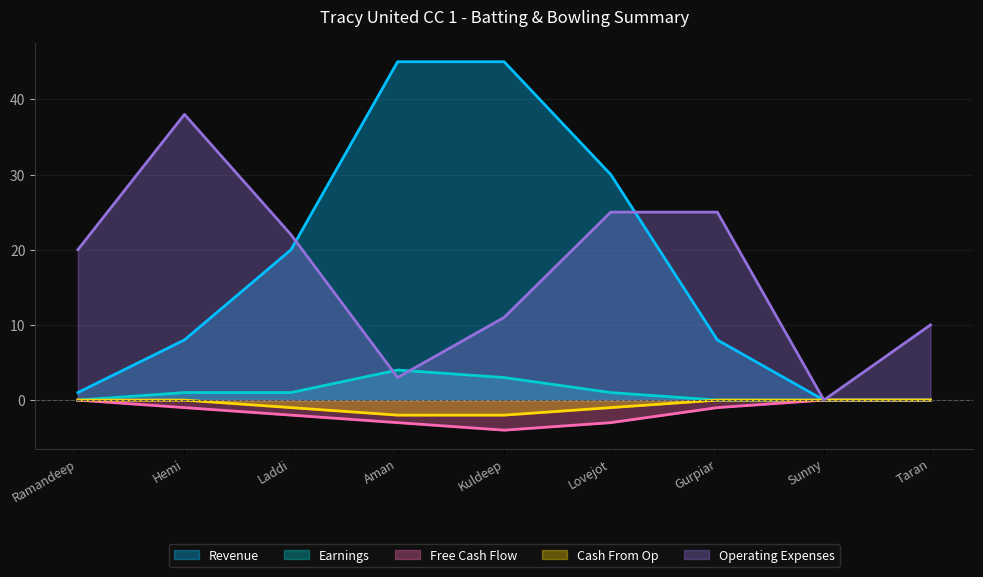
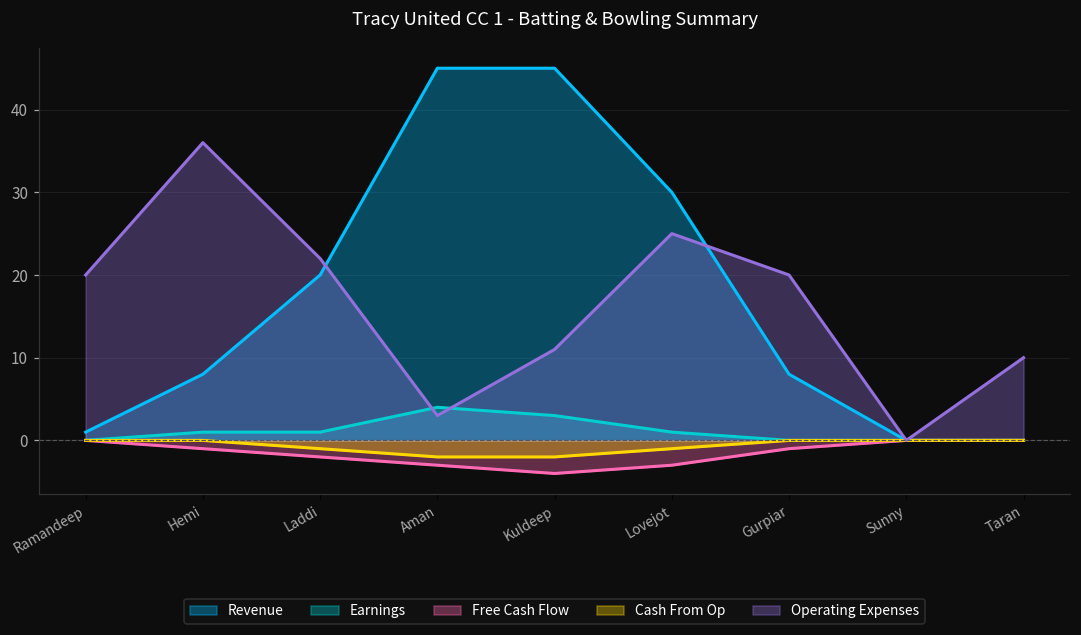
Operating Expenses, Hemi: 38 -> 36
Operating Expenses, Gurpiar: 25 -> 20
